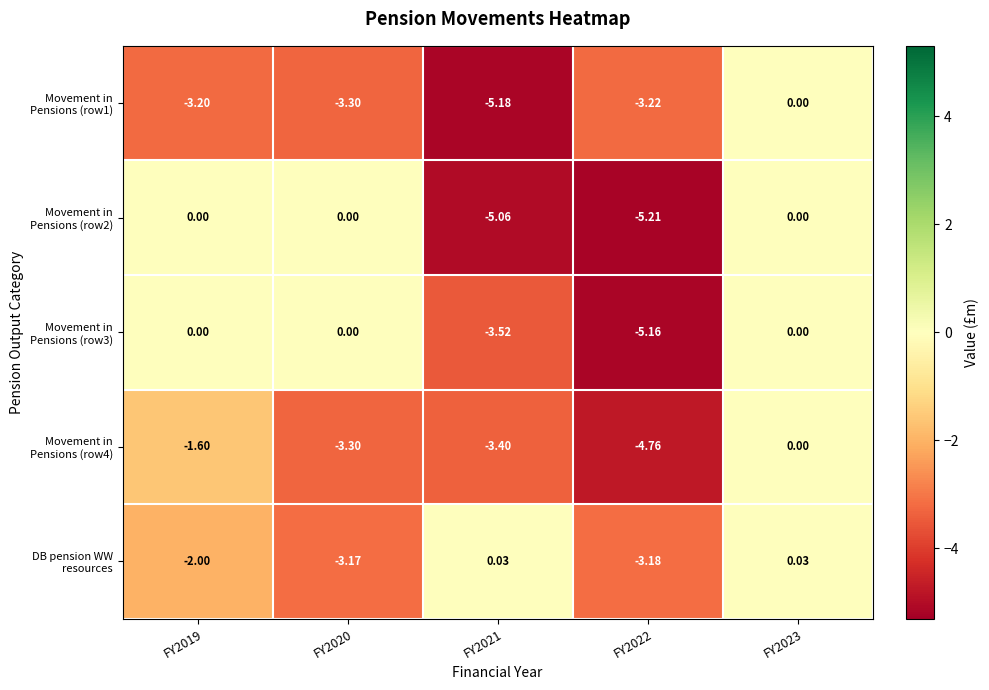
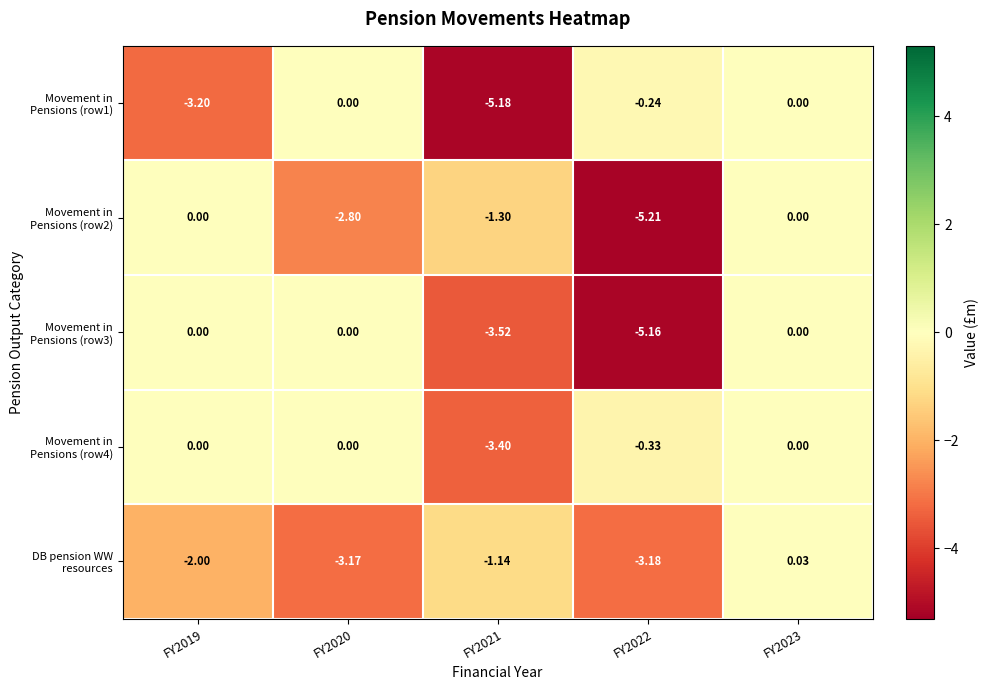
Movement in Pensions (row1), FY2020: -3.30 -> 0.00
Movement in Pensions (row1), FY2022: -3.22 -> -0.24
Movement in Pensions (row2), FY2020: 0.00 -> -2.80
Movement in Pensions (row2), FY2021: -5.06 -> -1.30
Movement in Pensions (row4), FY2019: -1.60 -> 0.00
Movement in Pensions (row4), FY2020: -3.30 -> 0.00
Movement in Pensions (row4), FY2022: -4.76 -> -0.33
DB pension WW resources, FY2021: 0.03 -> -1.14
